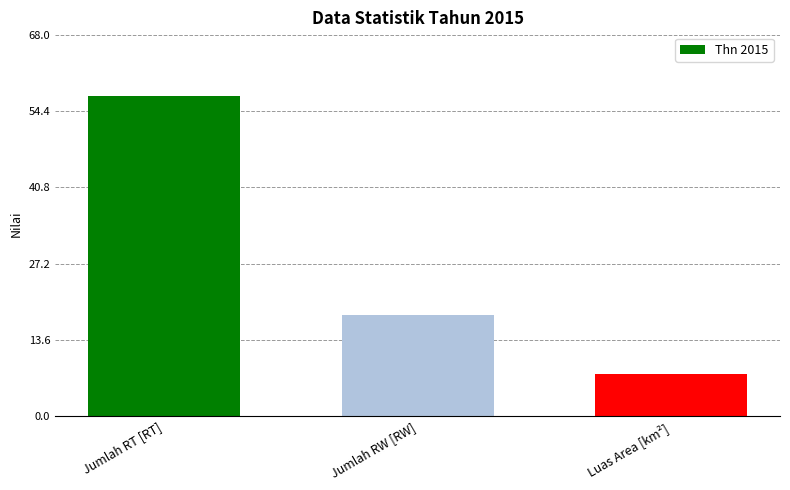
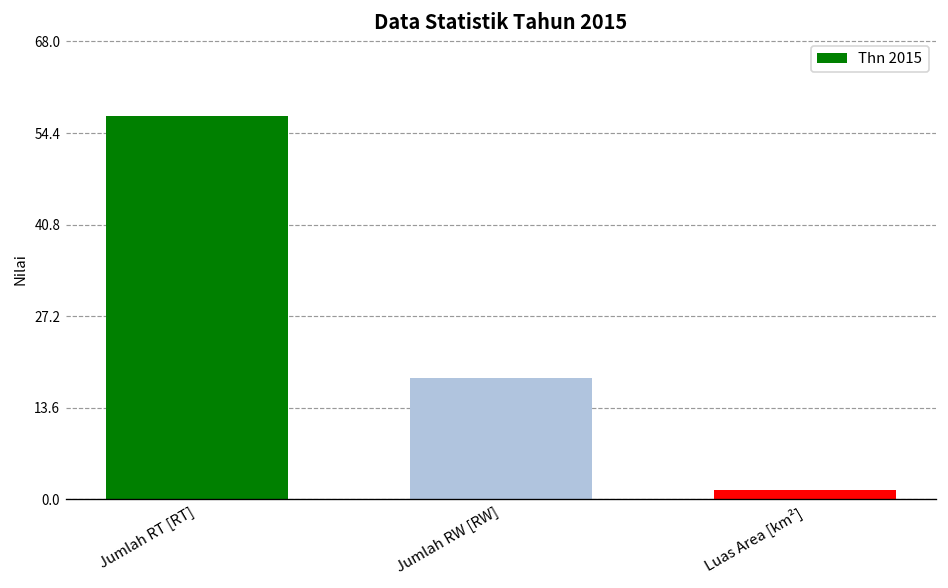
Luas Area [km²]: 8 -> 1
